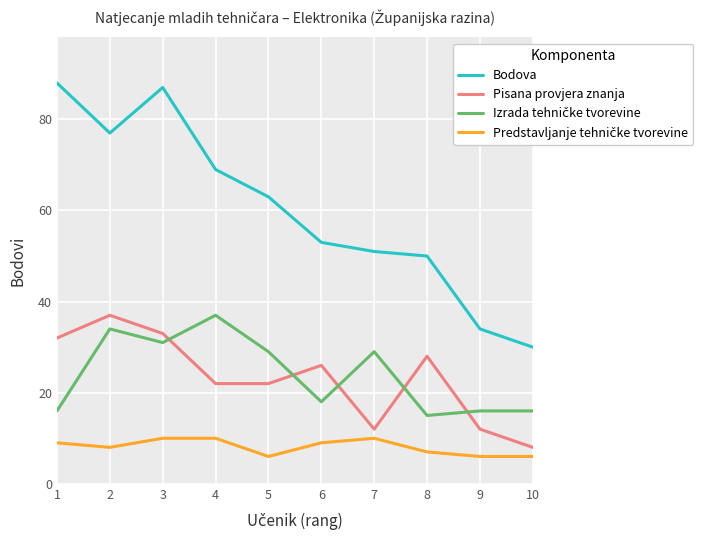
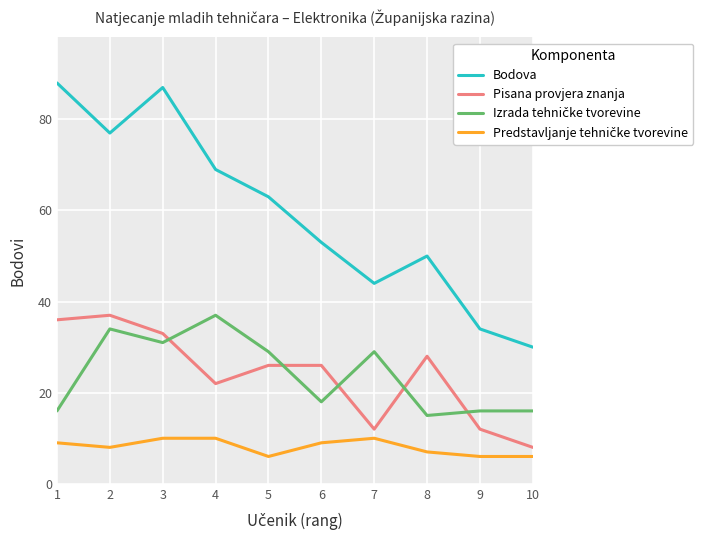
Pisana provjera znanja, 1: 32 -> 36
Pisana provjera znanja, 5: 22 -> 26
Bodova, 7: 51 -> 44
